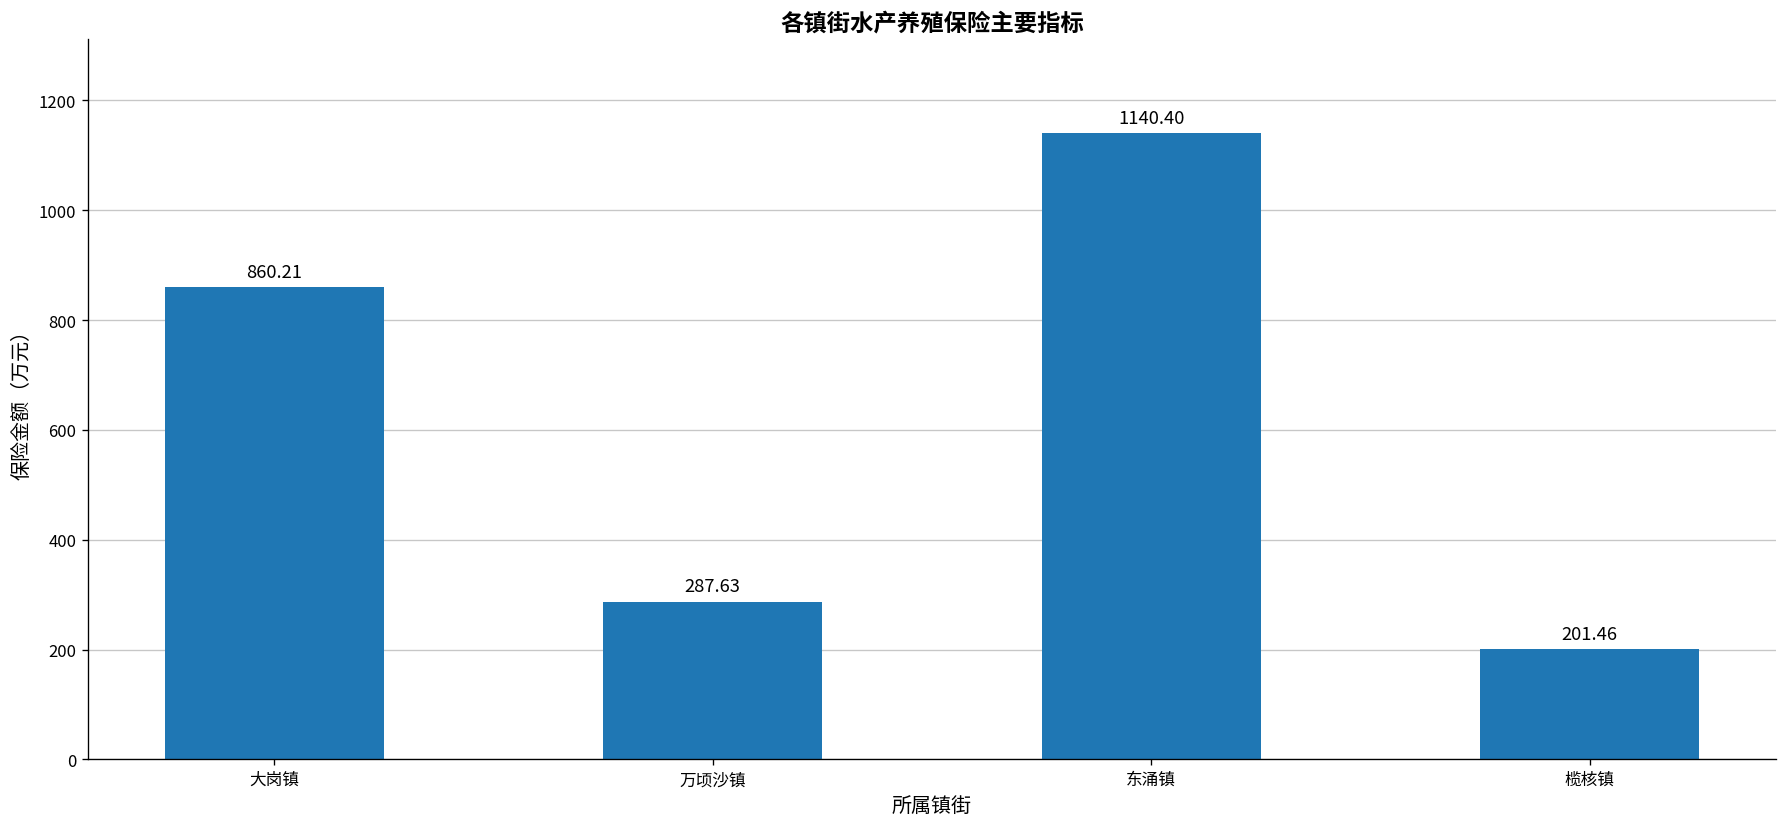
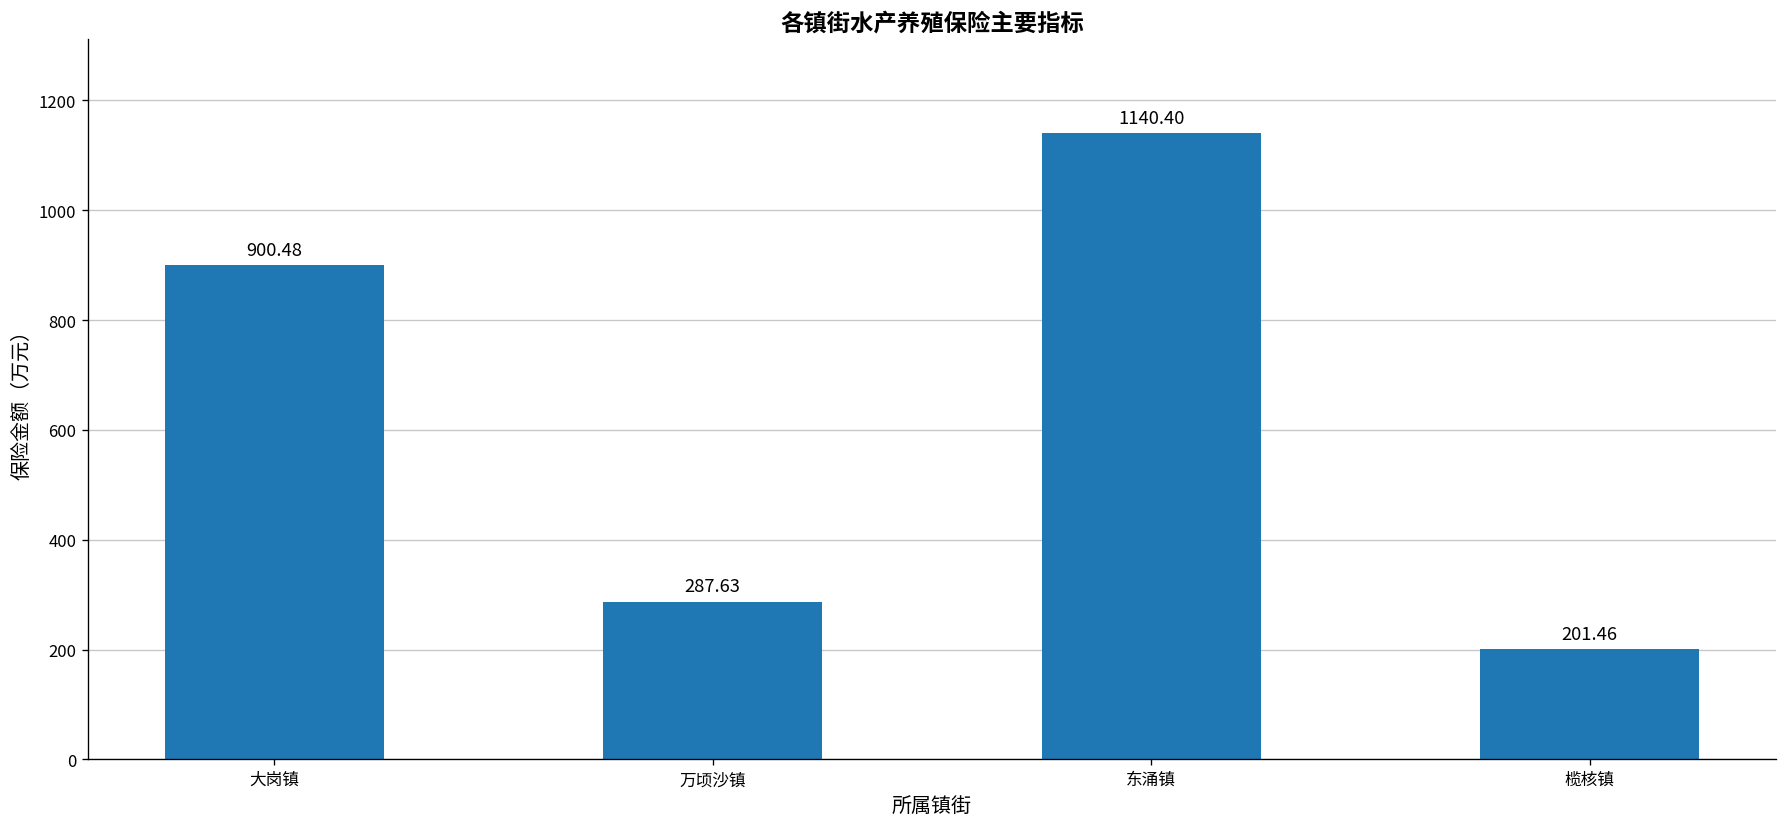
大岗镇: 860.21 -> 900.48
